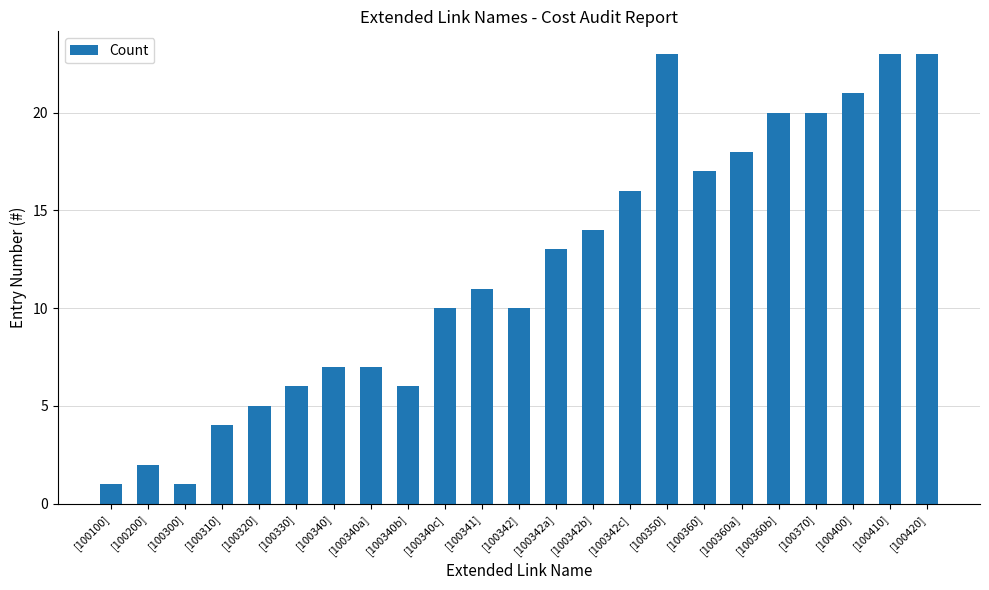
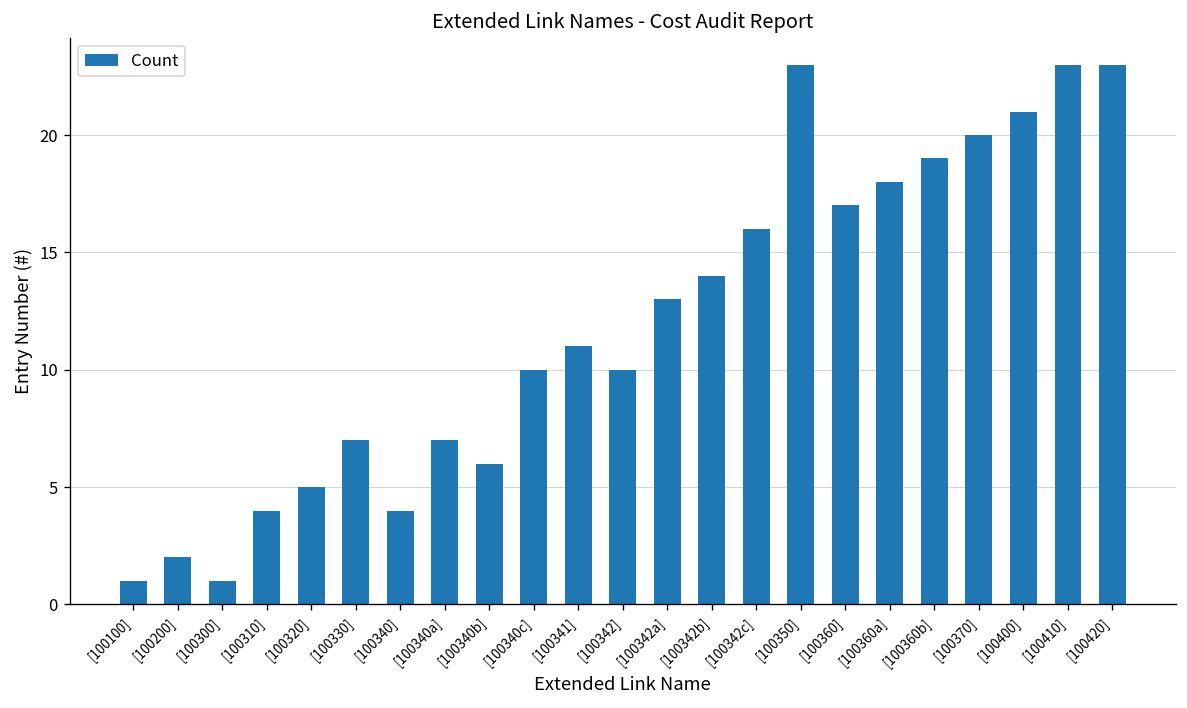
[100330]: 6 -> 7
[100340]: 7 -> 4
[100360b]: 20 -> 19
